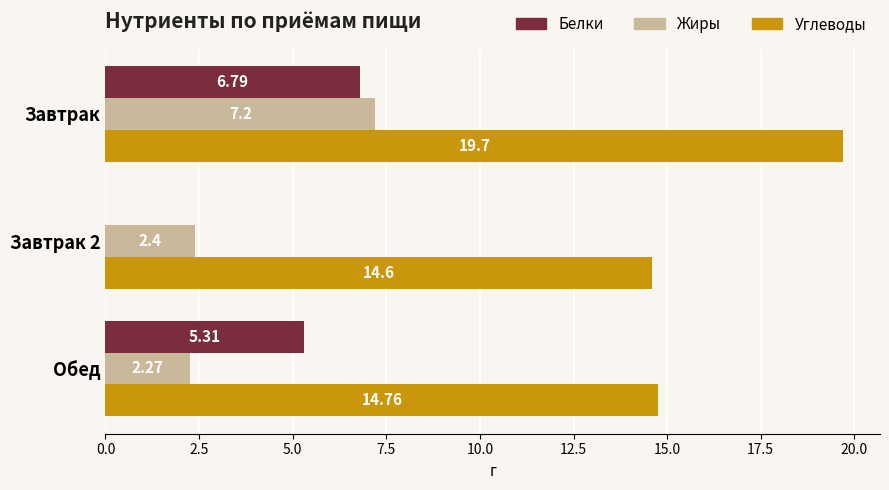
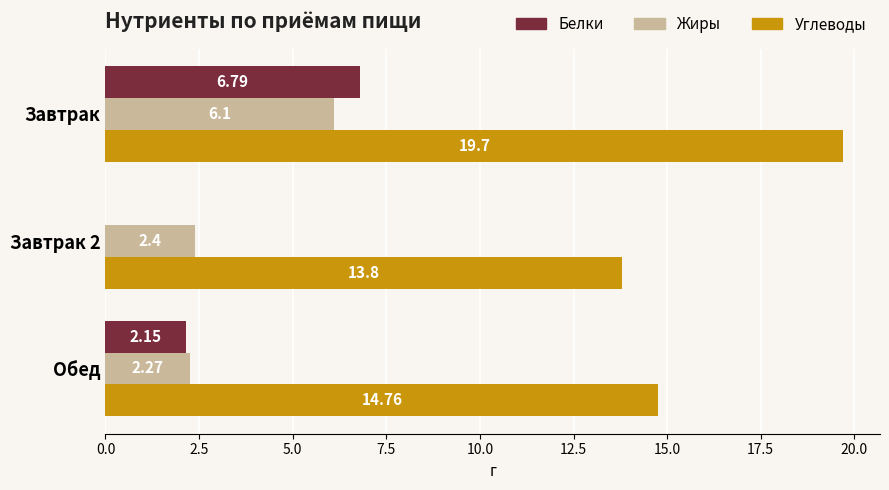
Жиры, Завтрак: 7.2 -> 6.1
Углеводы, Завтрак 2: 14.6 -> 13.8
Белки, Обед: 5.31 -> 2.15
